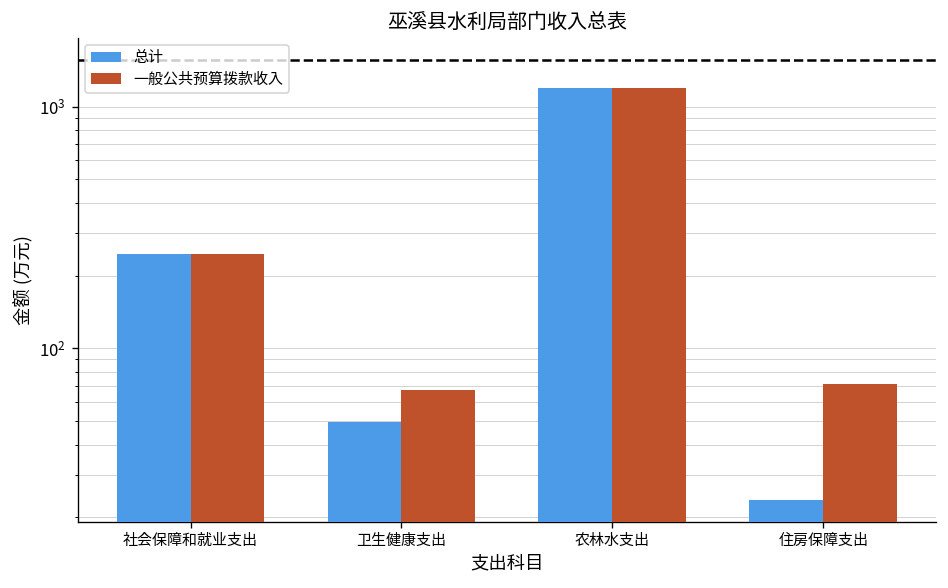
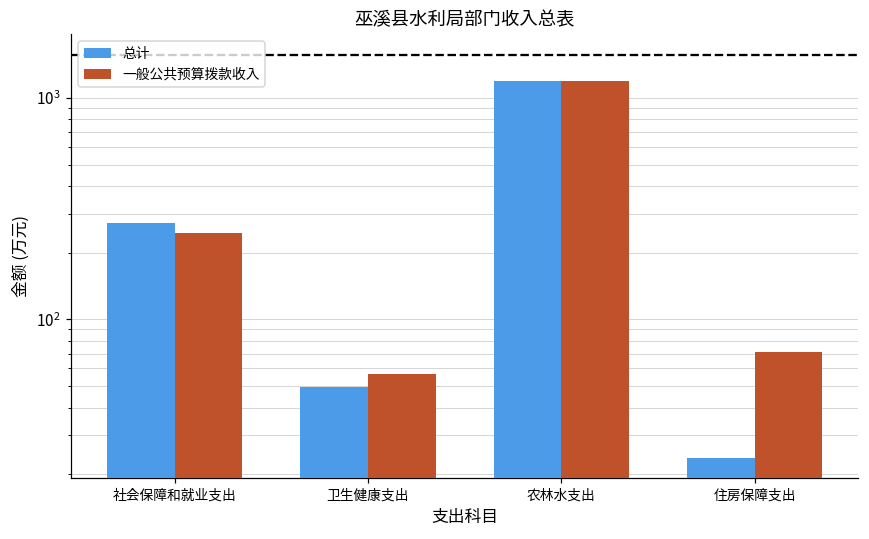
总计, 社会保障和就业支出: 250 -> 270
一般公共预算拨款收入, 卫生健康支出: 67 -> 57
